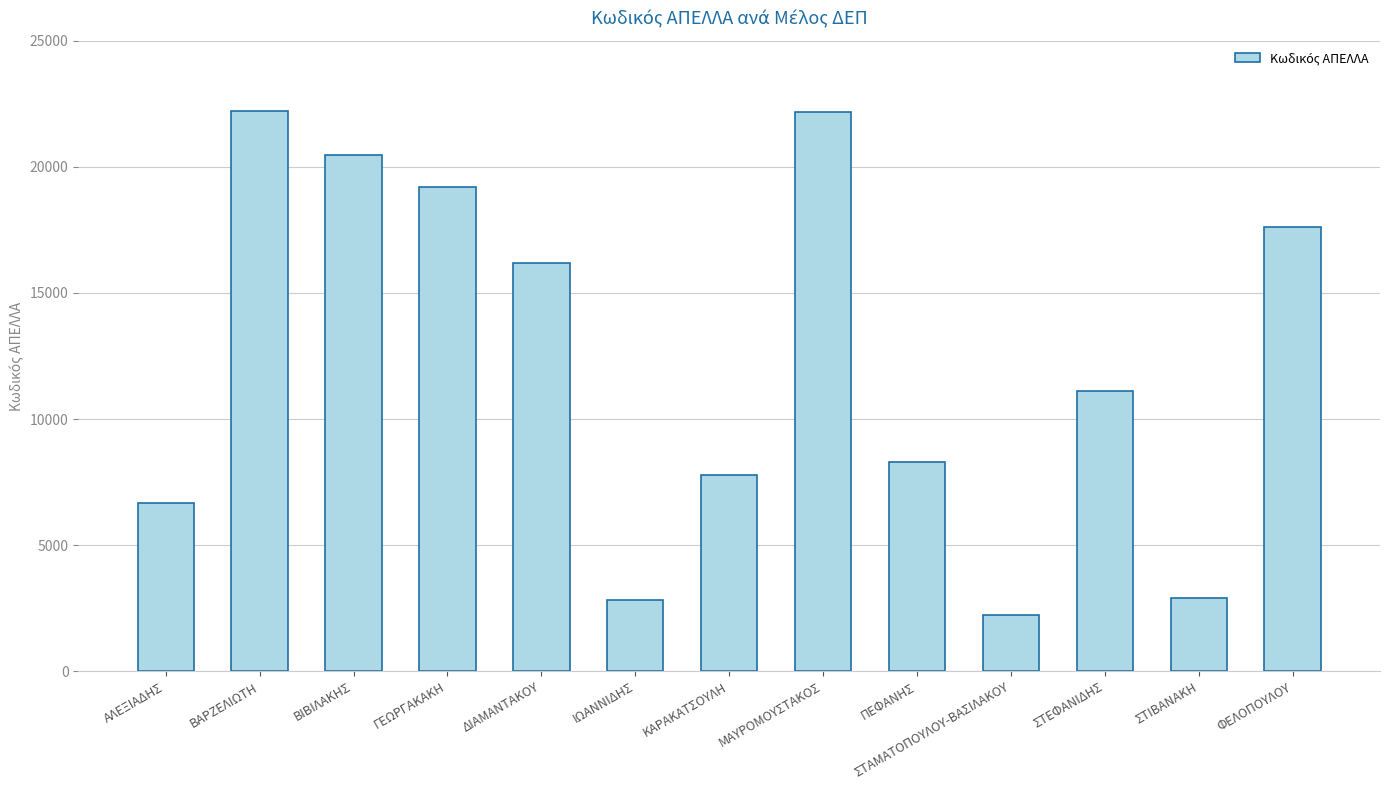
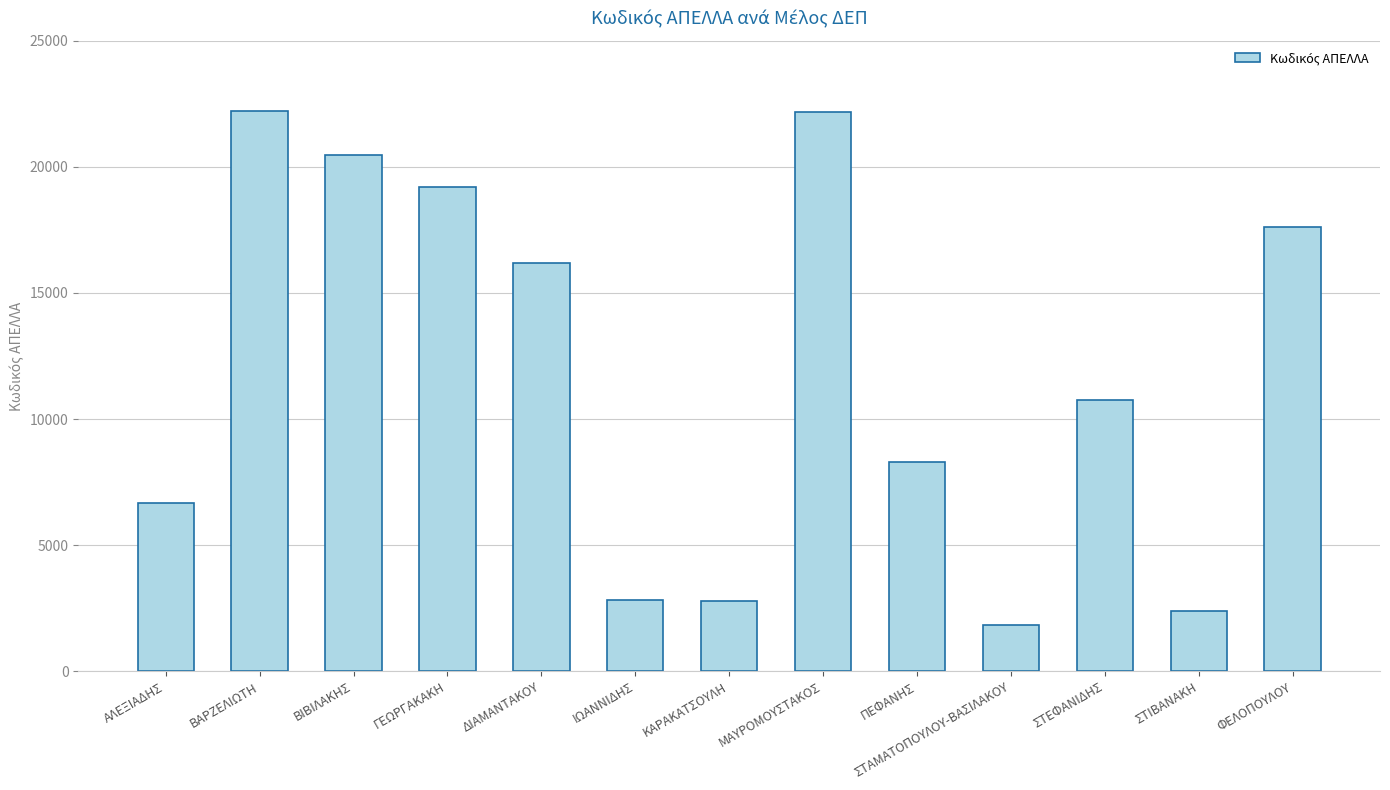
ΚΑΡΑΚΑΤΣΟΥΛΗ: 7800 -> 2800
ΣΤΑΜΑΤΟΠΟΥΛΟΥ-ΒΑΣΙΛΑΚΟΥ: 2200 -> 1800
ΣΤΕΦΑΝΙΔΗΣ: 11100 -> 10800
ΣΤΙΒΑΝΑΚΗ: 2900 -> 2400
